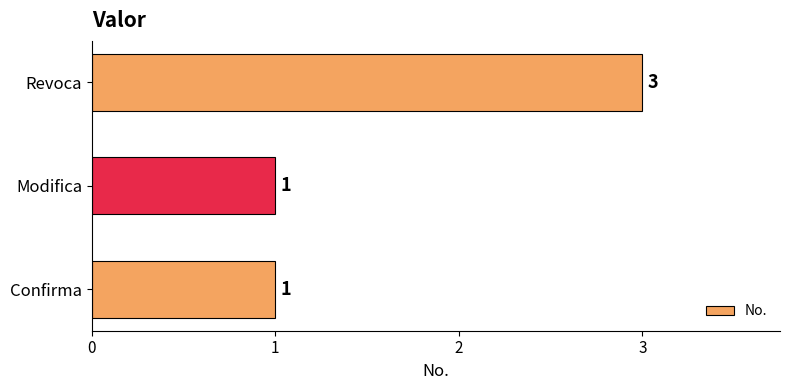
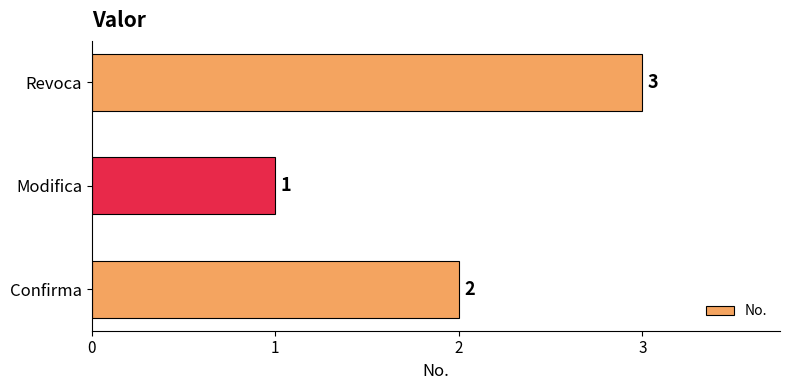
Confirma: 1 -> 2
